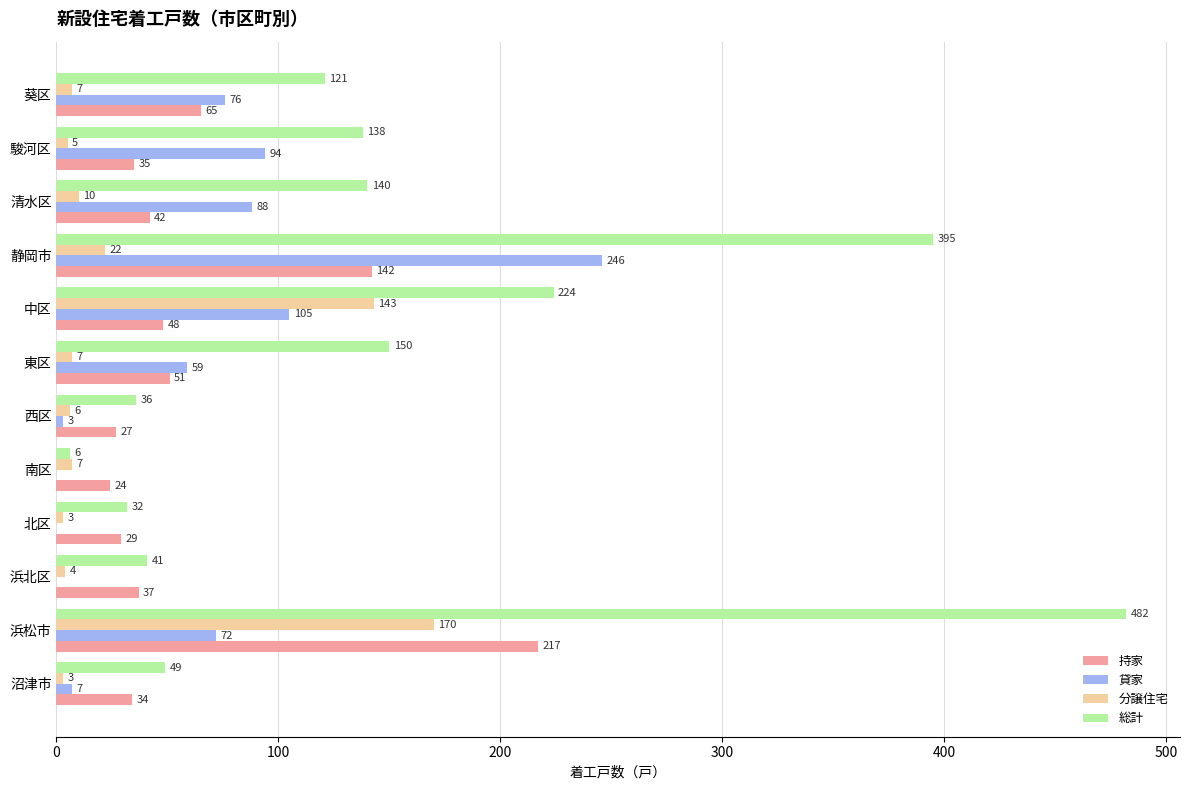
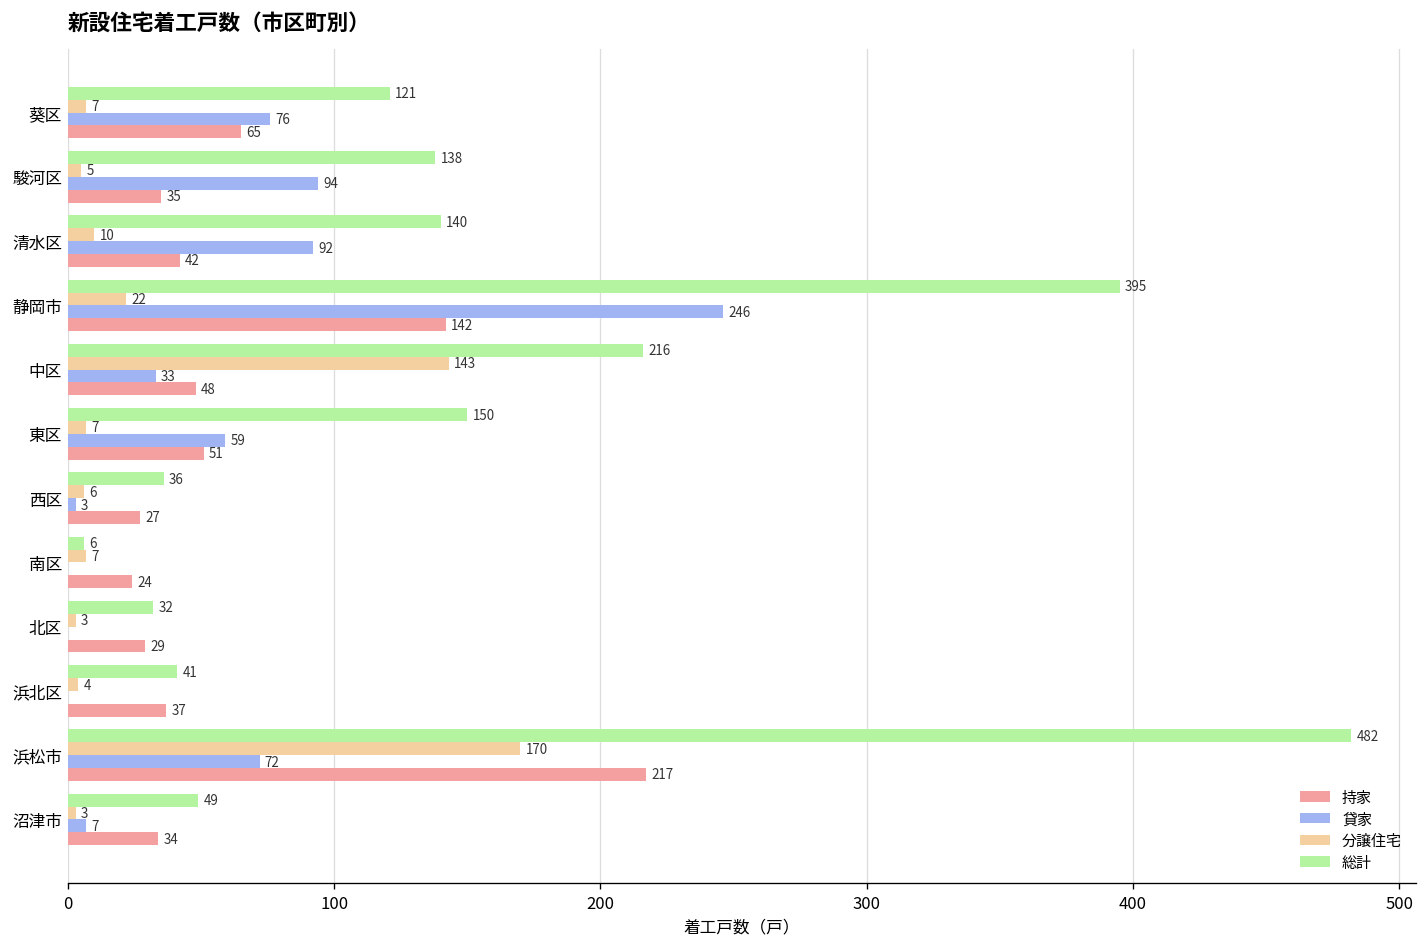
貸家, 清水区: 88 -> 92
総計, 中区: 224 -> 216
貸家, 中区: 105 -> 33
